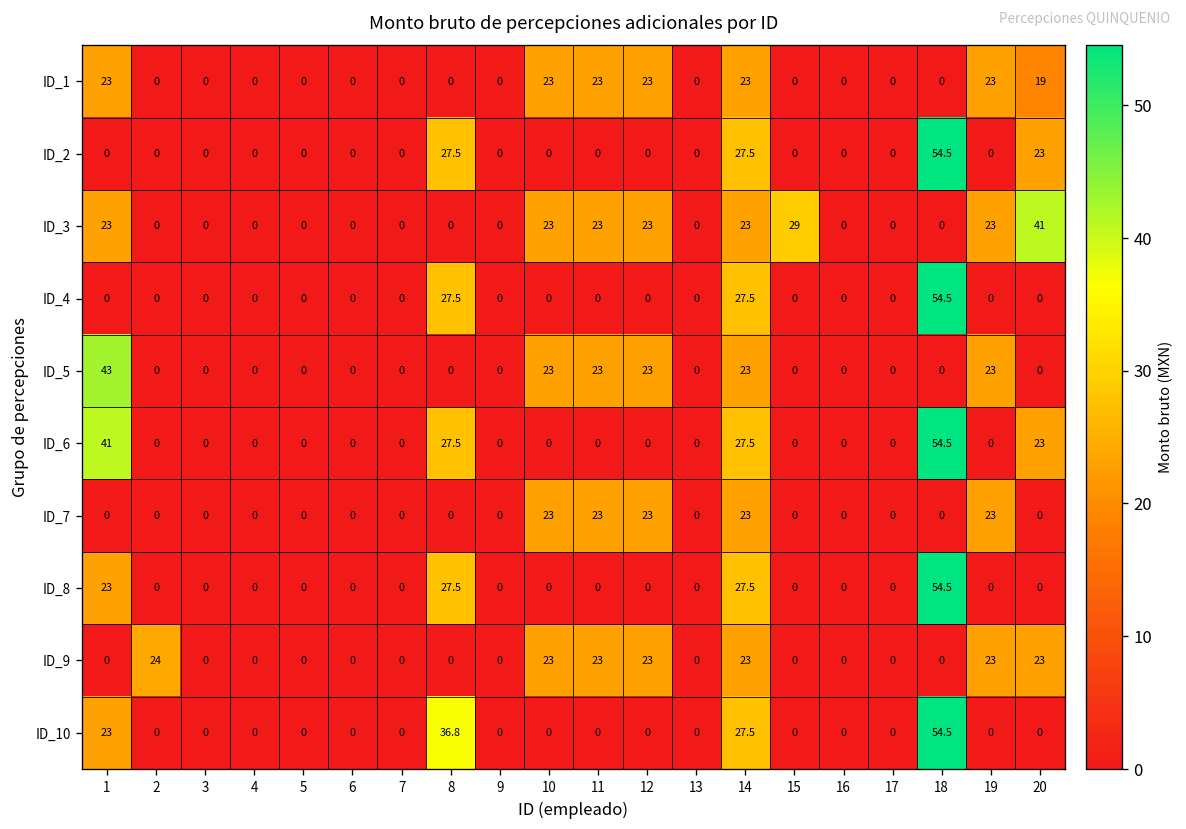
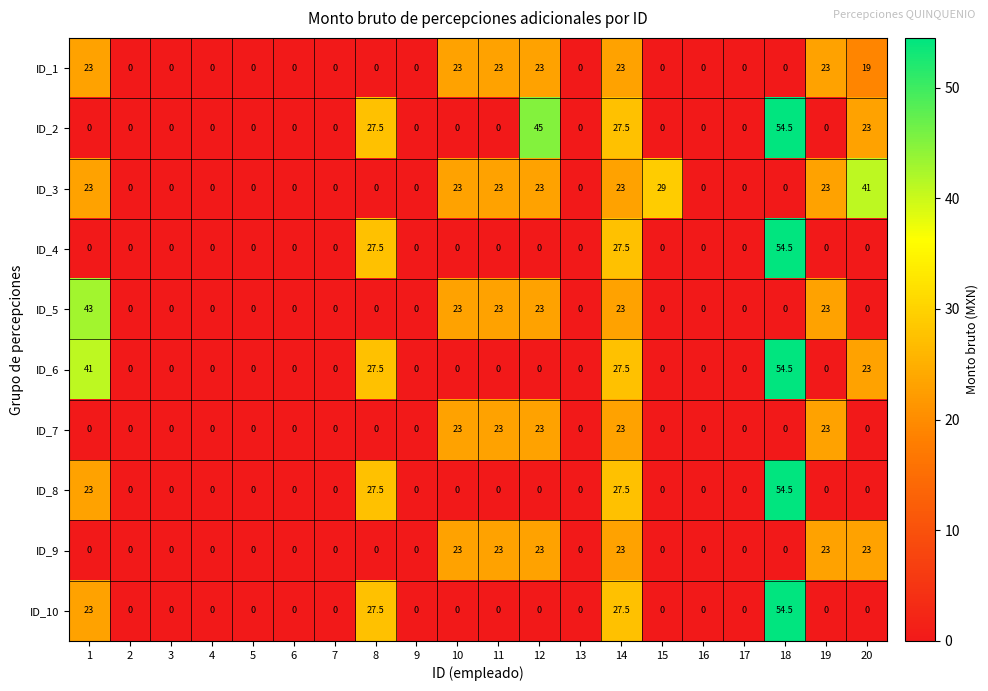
ID_2, 12: 0 -> 45
ID_9, 2: 24 -> 0
ID_10, 8: 36.8 -> 27.5
